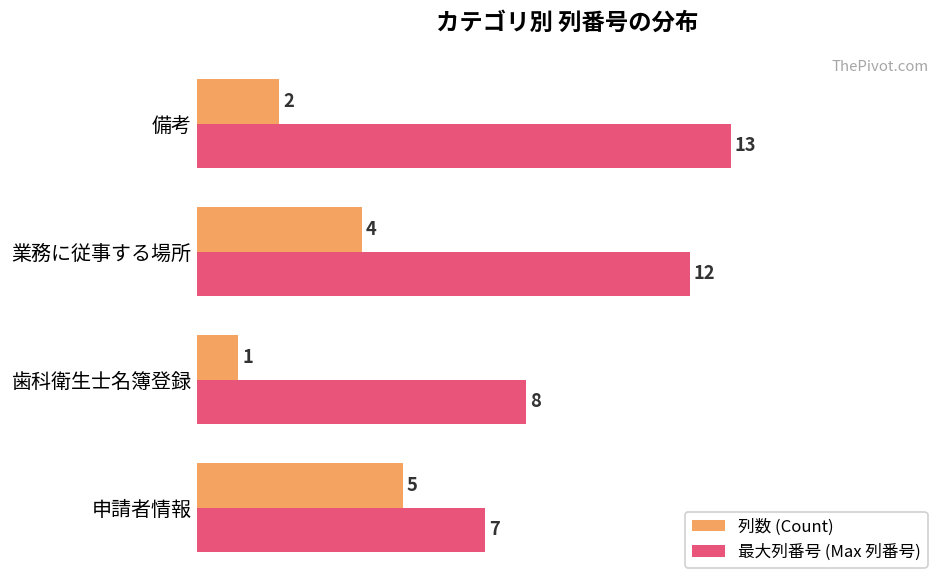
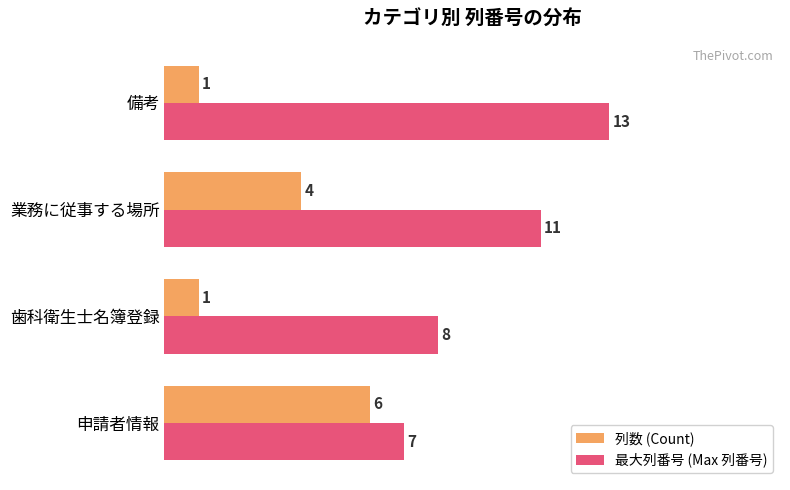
列数 (Count), 備考: 2 -> 1
最大列番号 (Max 列番号), 業務に従事する場所: 12 -> 11
列数 (Count), 申請者情報: 5 -> 6
